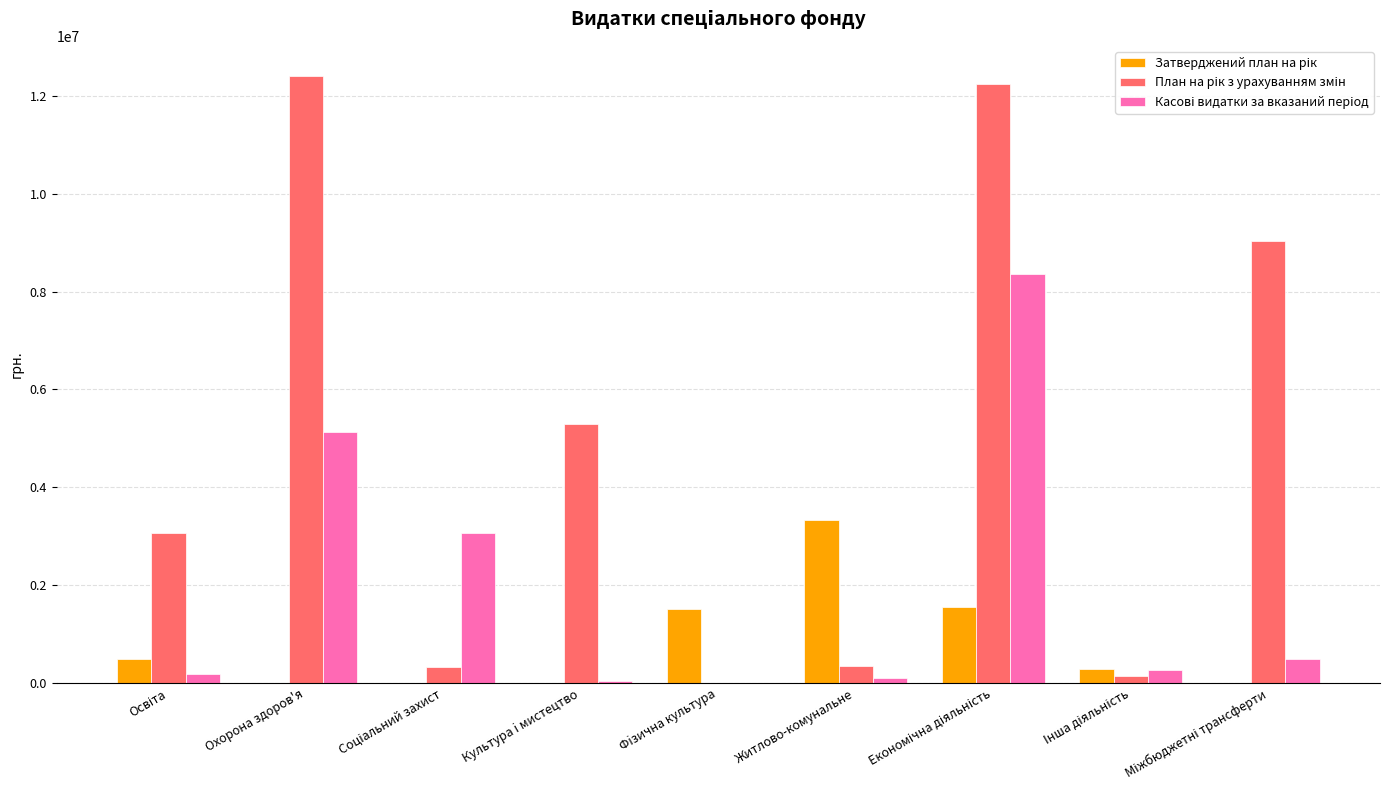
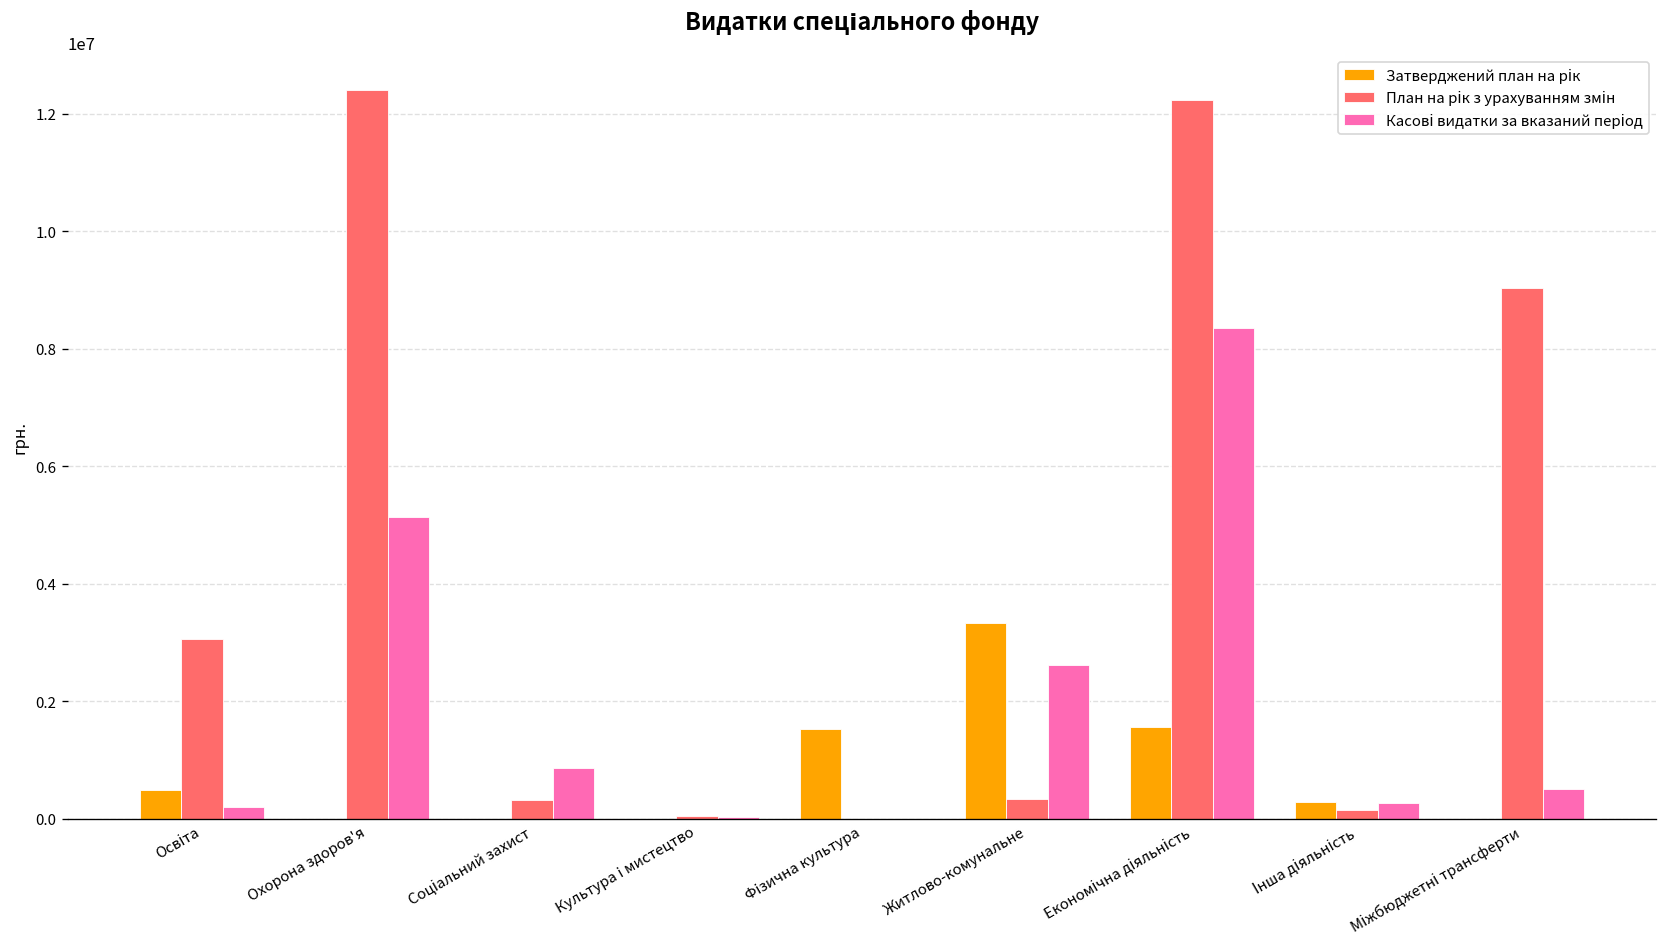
Касові видатки за вказаний період, Соціальний захист: 3100000 -> 900000
План на рік з урахуванням змін, Культура i мистецтво: 5300000 -> 0
Касові видатки за вказаний період, Житлово-комунальне: 100000 -> 2600000
